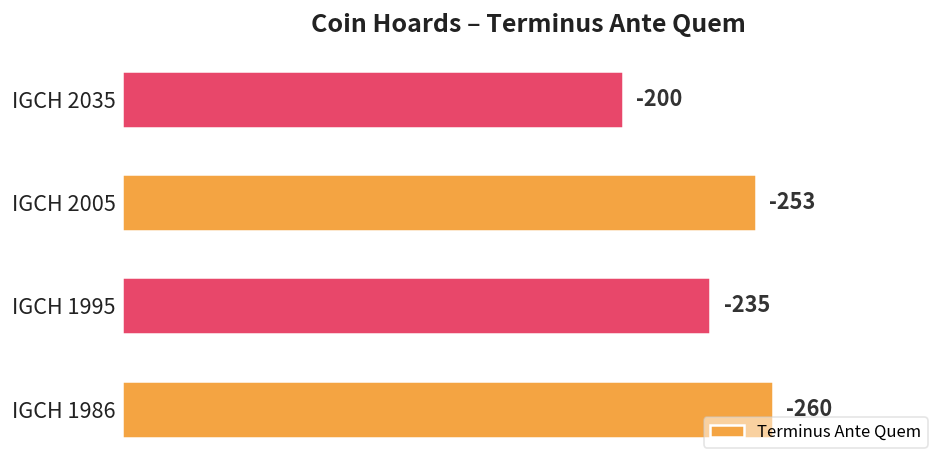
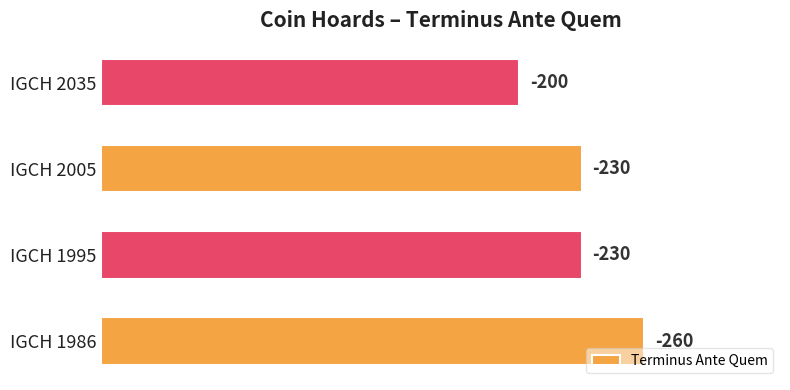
IGCH 2005: -253 -> -230
IGCH 1995: -235 -> -230
